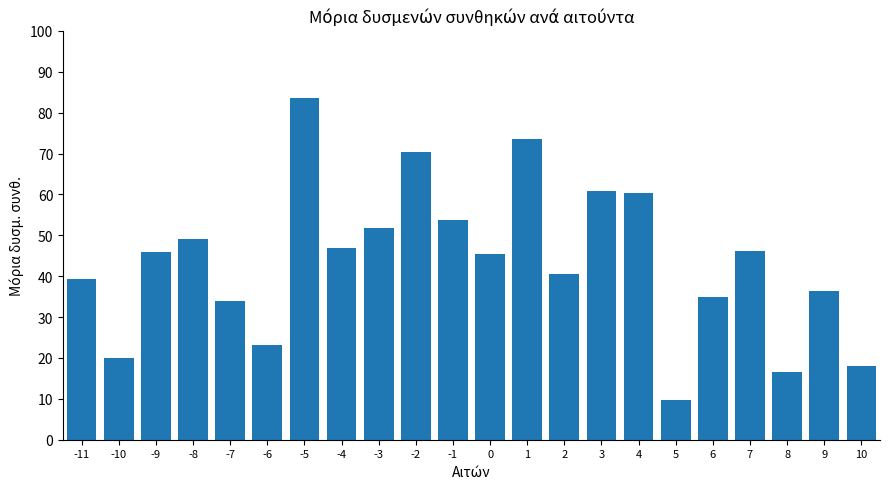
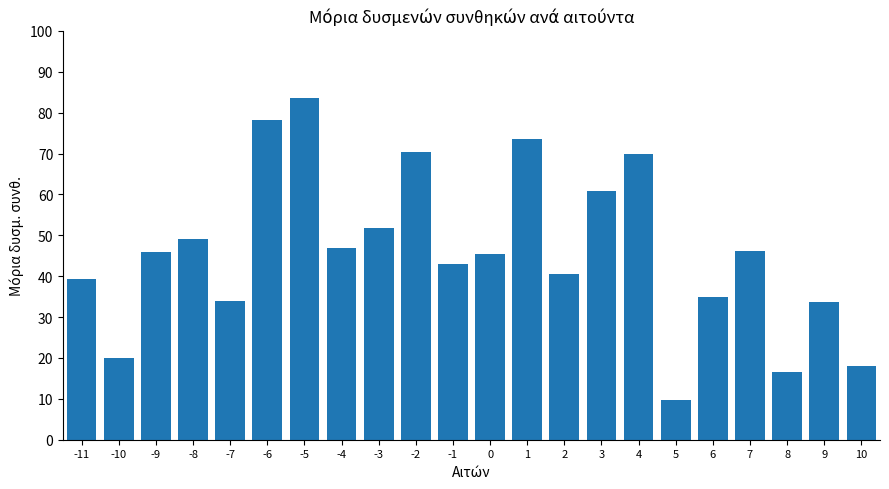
-6: 23 -> 78
-1: 54 -> 43
4: 60 -> 70
9: 36 -> 34
